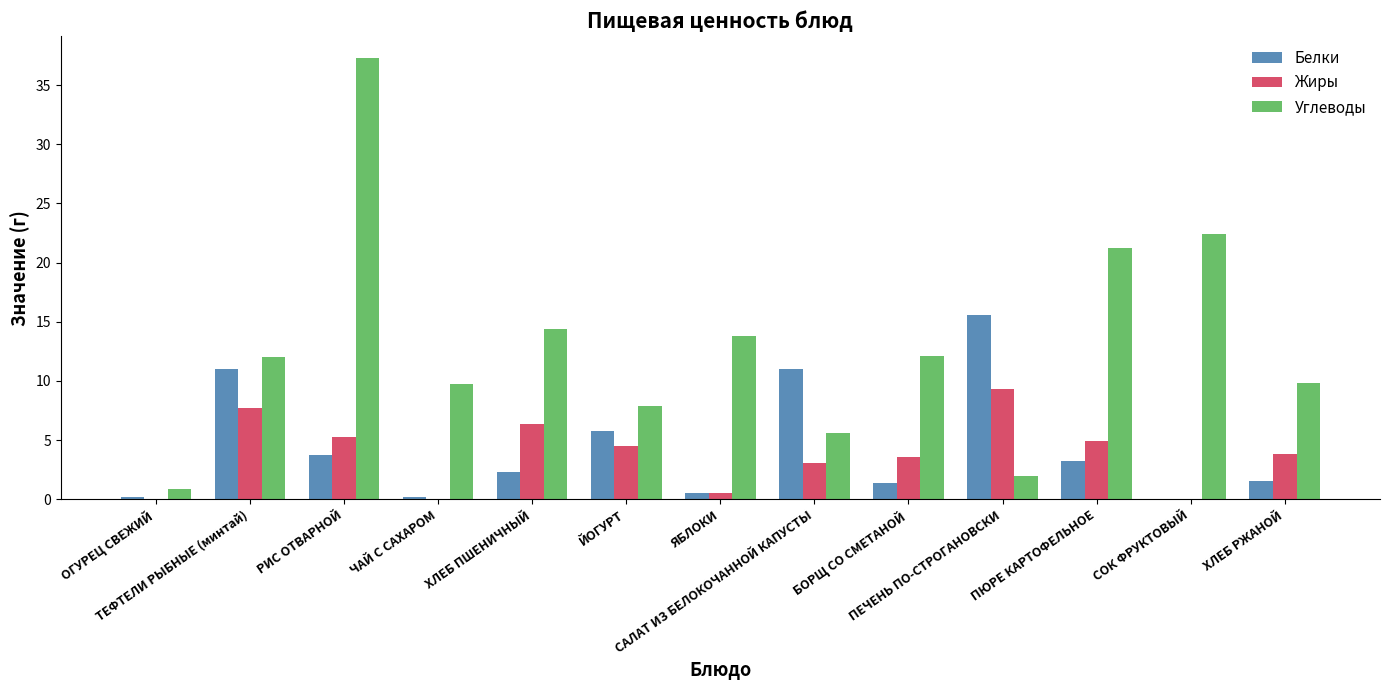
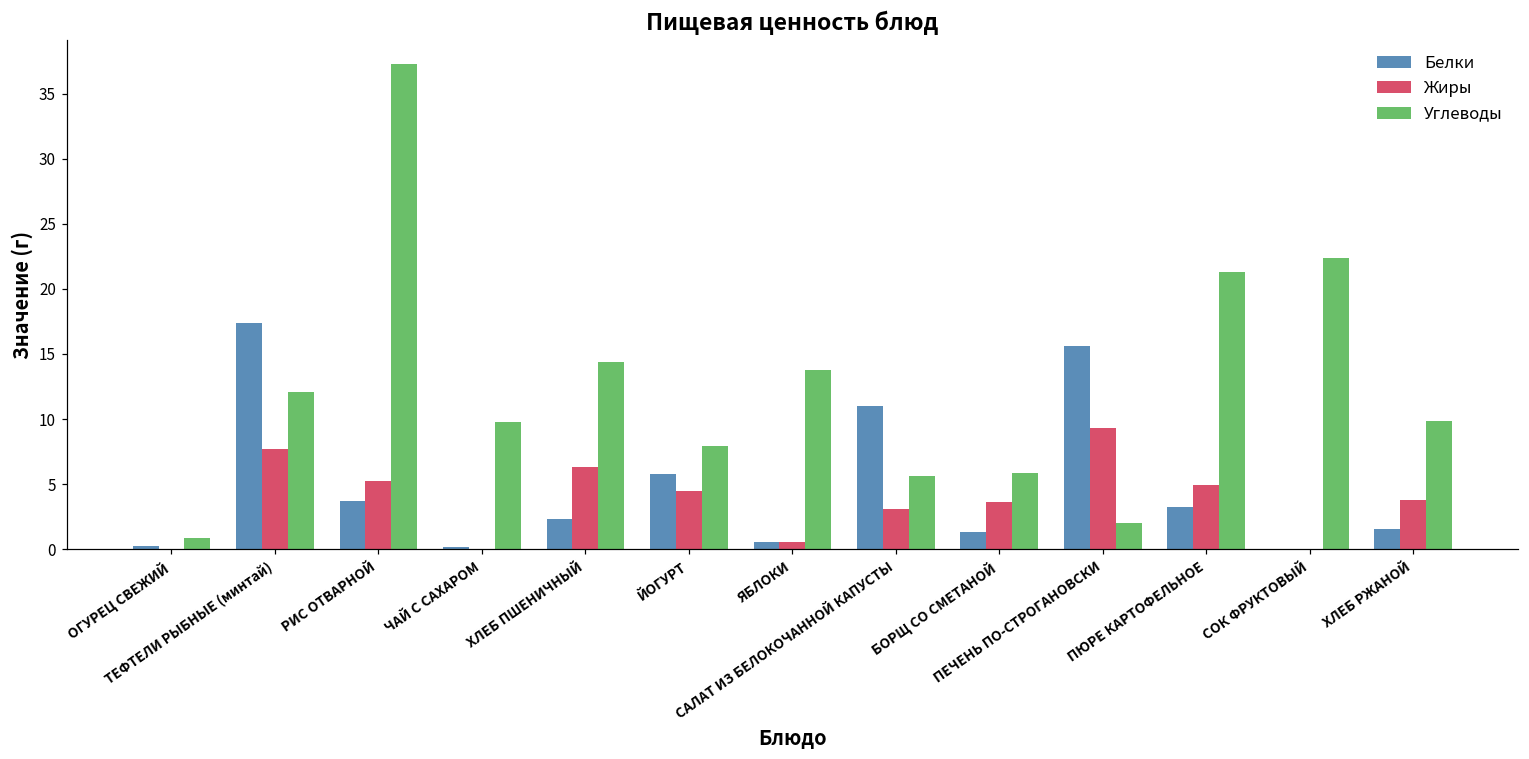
Белки, ТЕФТЕЛИ РЫБНЫЕ (минтай): 11.0 -> 17.4
Углеводы, БОРЩ СО СМЕТАНОЙ: 12.1 -> 5.8
